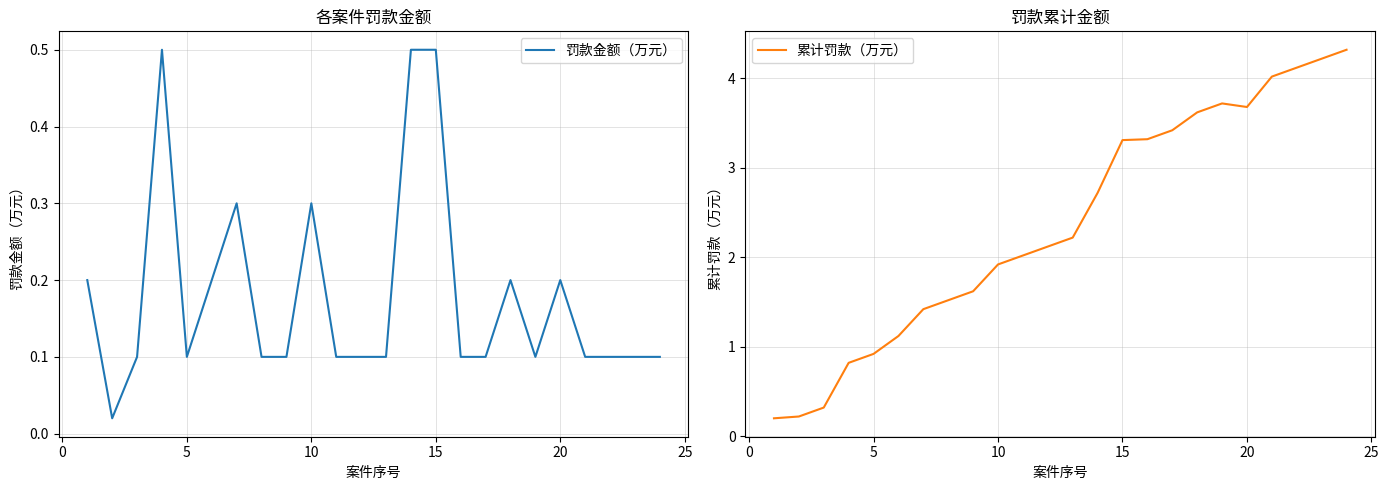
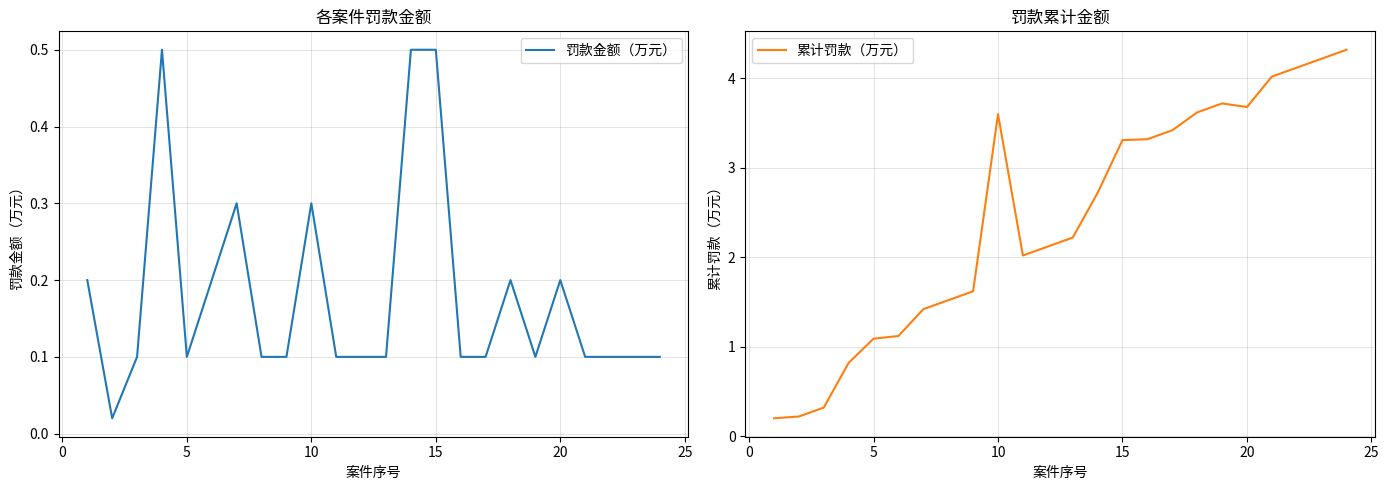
罚款累计金额, 5: 0.9 -> 1.1
罚款累计金额, 10: 1.9 -> 3.6
